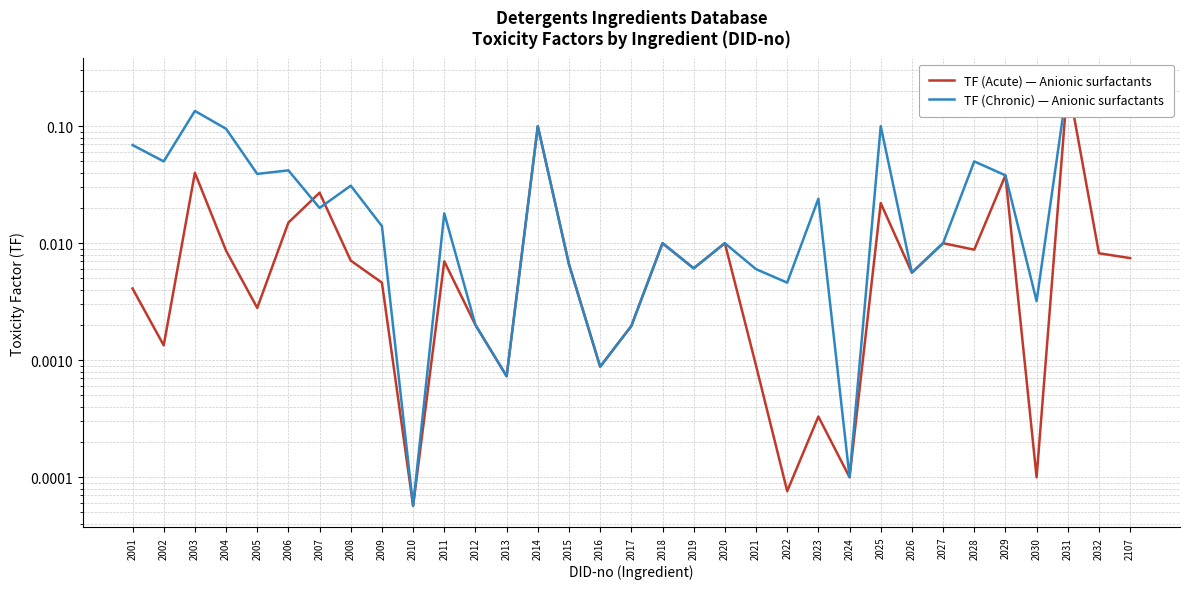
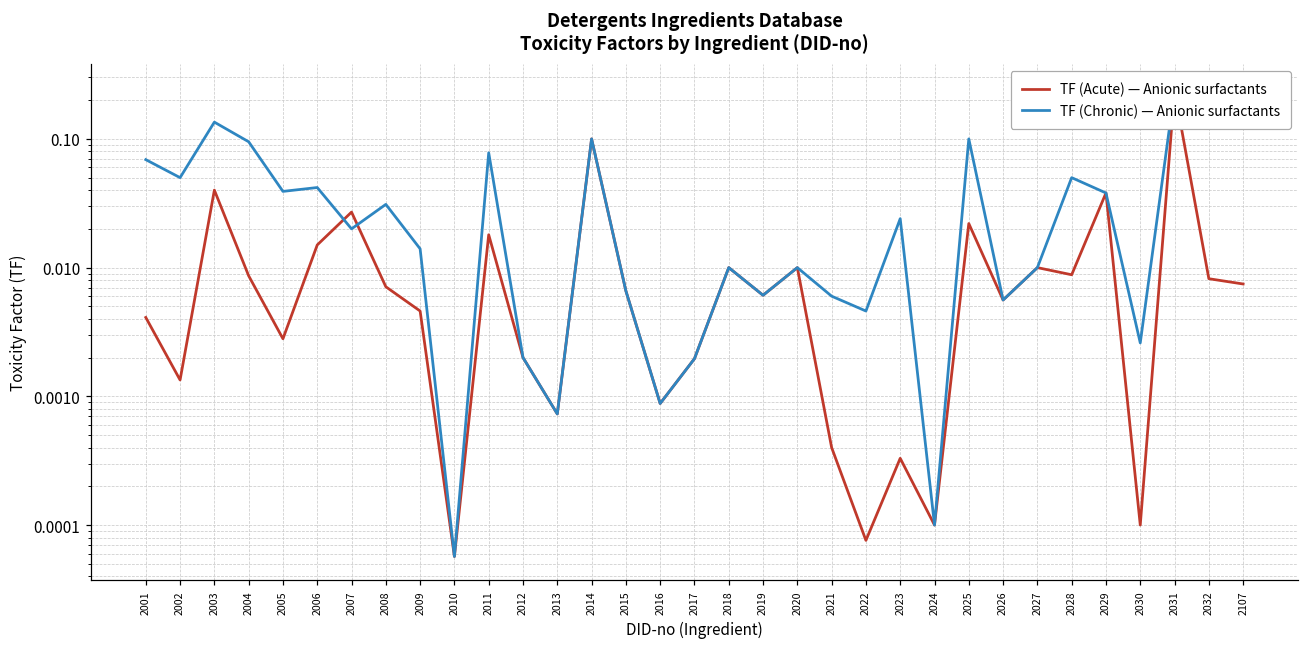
TF (Acute) — Anionic surfactants, 2011: 0.007 -> 0.018
TF (Chronic) — Anionic surfactants, 2011: 0.018 -> 0.08
TF (Acute) — Anionic surfactants, 2021: 0.0009 -> 0.0004
TF (Chronic) — Anionic surfactants, 2030: 0.0032 -> 0.0026
